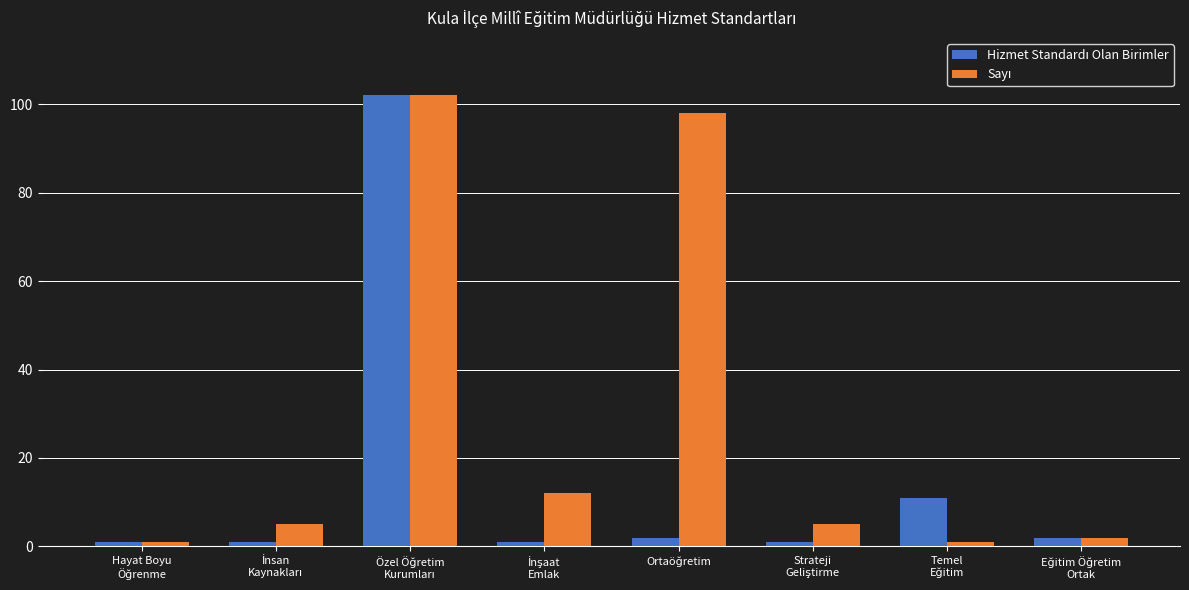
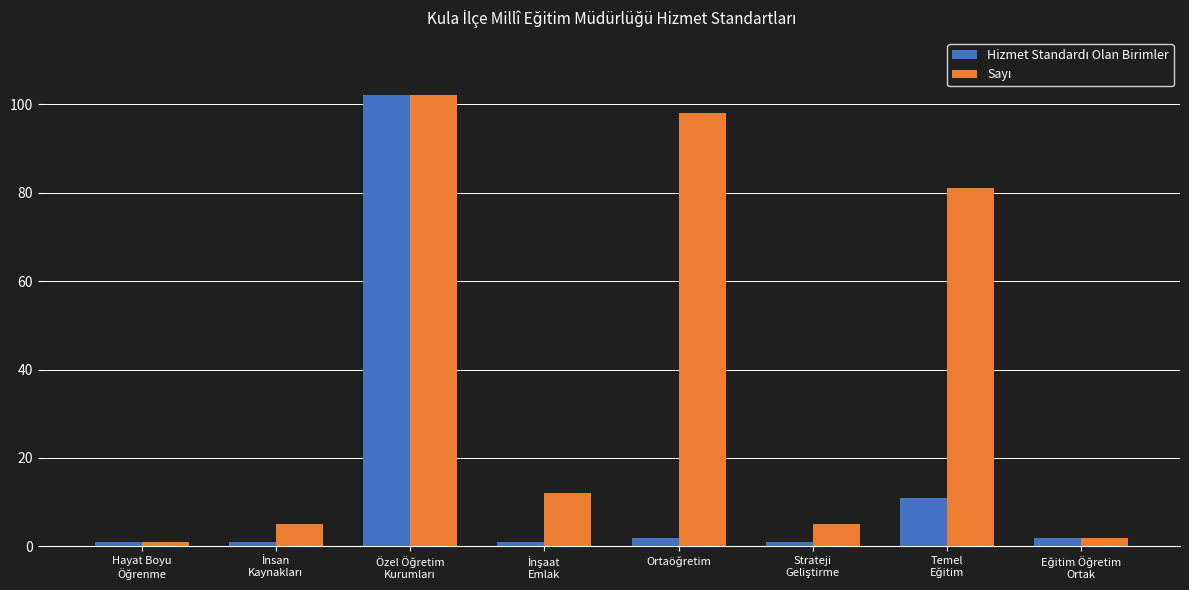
Sayı, Temel Eğitim: 1 -> 81
